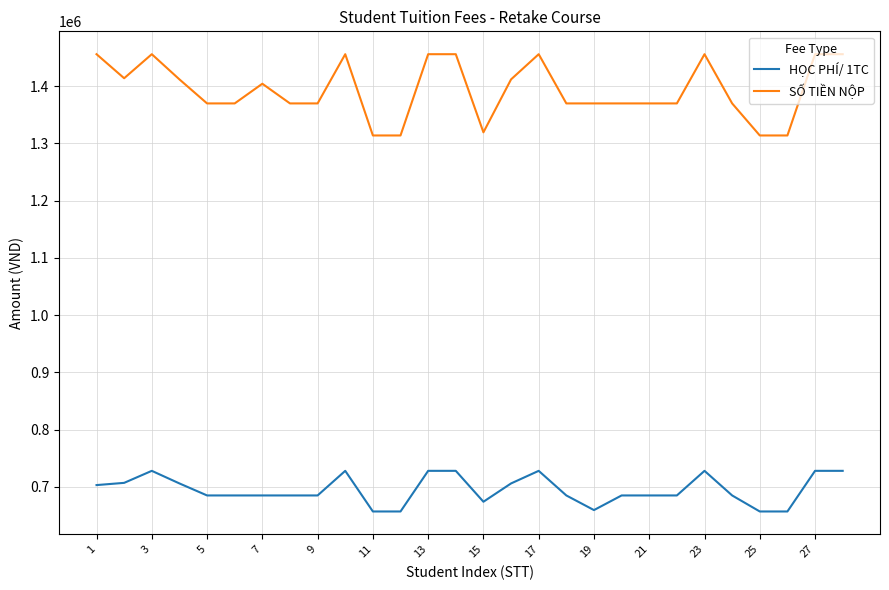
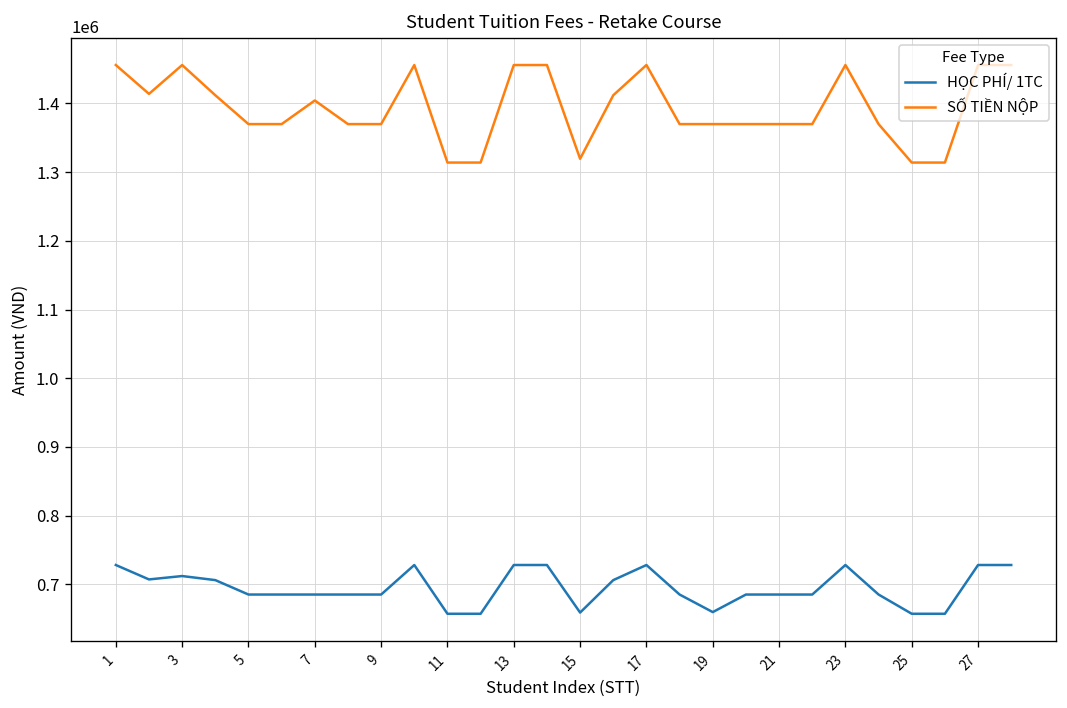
HỌC PHÍ/ 1TC, 1: 700000 -> 730000
HỌC PHÍ/ 1TC, 3: 730000 -> 710000
HỌC PHÍ/ 1TC, 15: 670000 -> 660000
